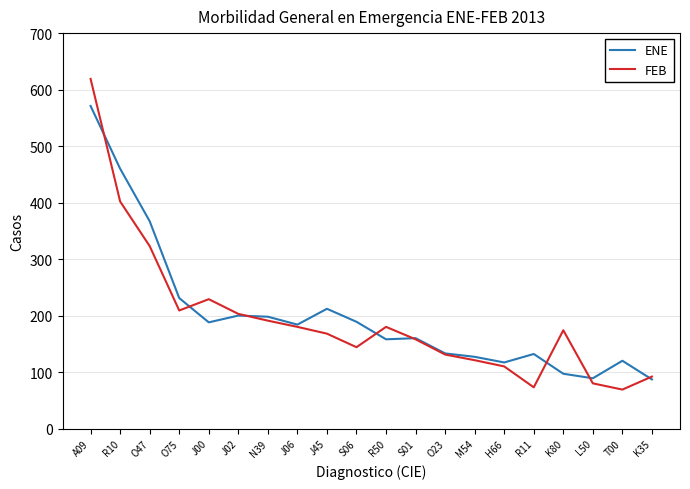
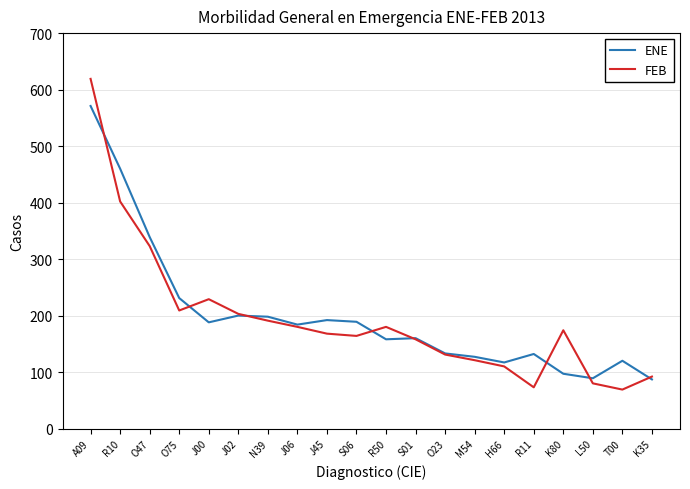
ENE, O47: 370 -> 340
ENE, J45: 210 -> 190
FEB, S06: 140 -> 160
